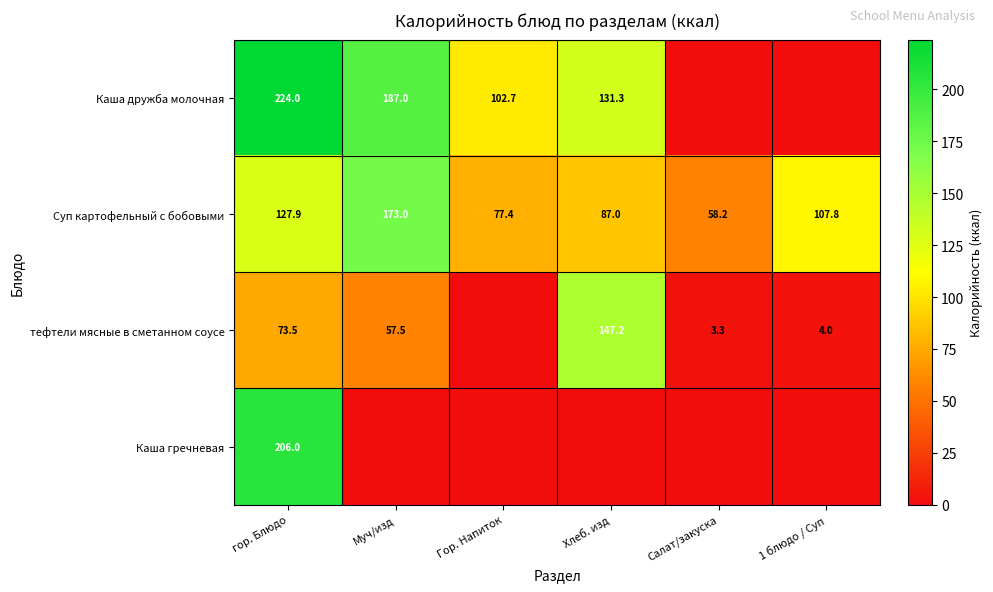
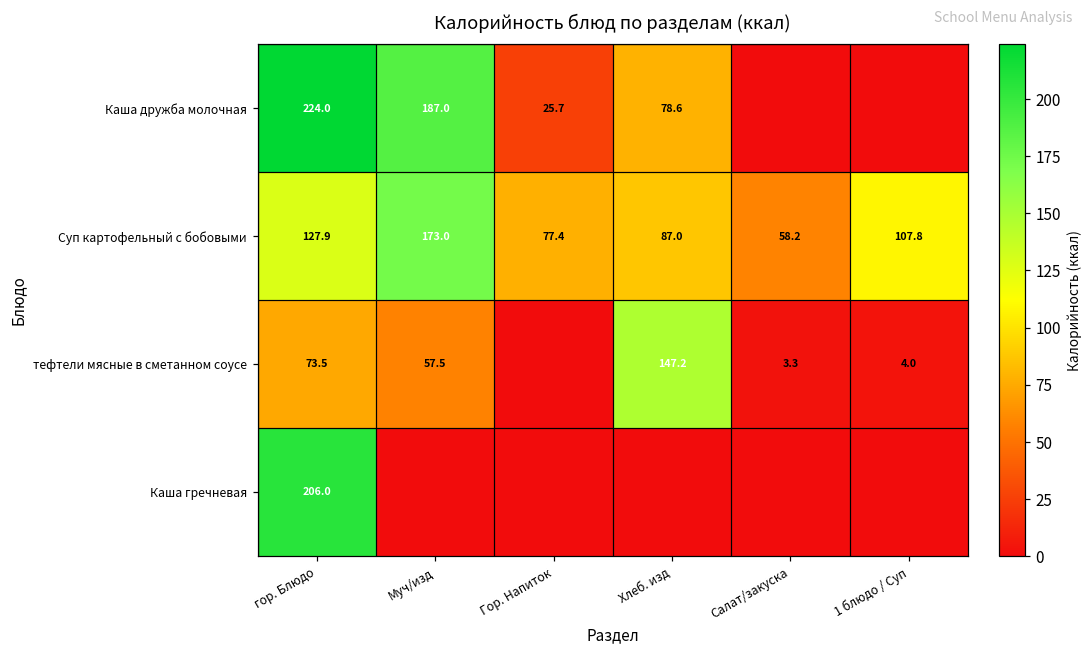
Каша дружба молочная, Гор. Напиток: 102.7 -> 25.7
Каша дружба молочная, Хлеб. изд: 131.3 -> 78.6
